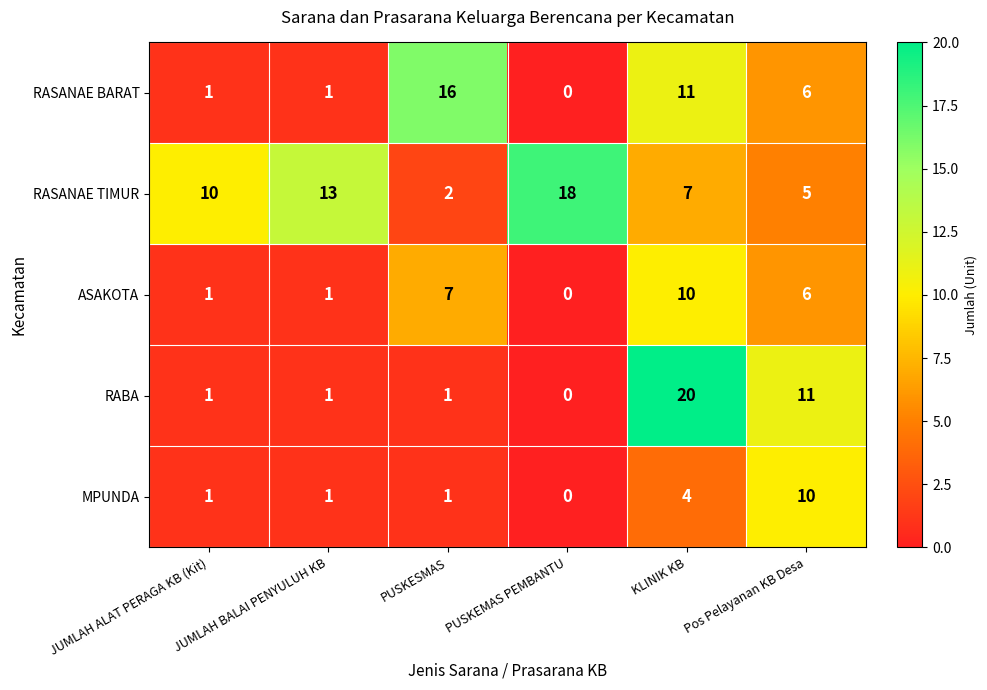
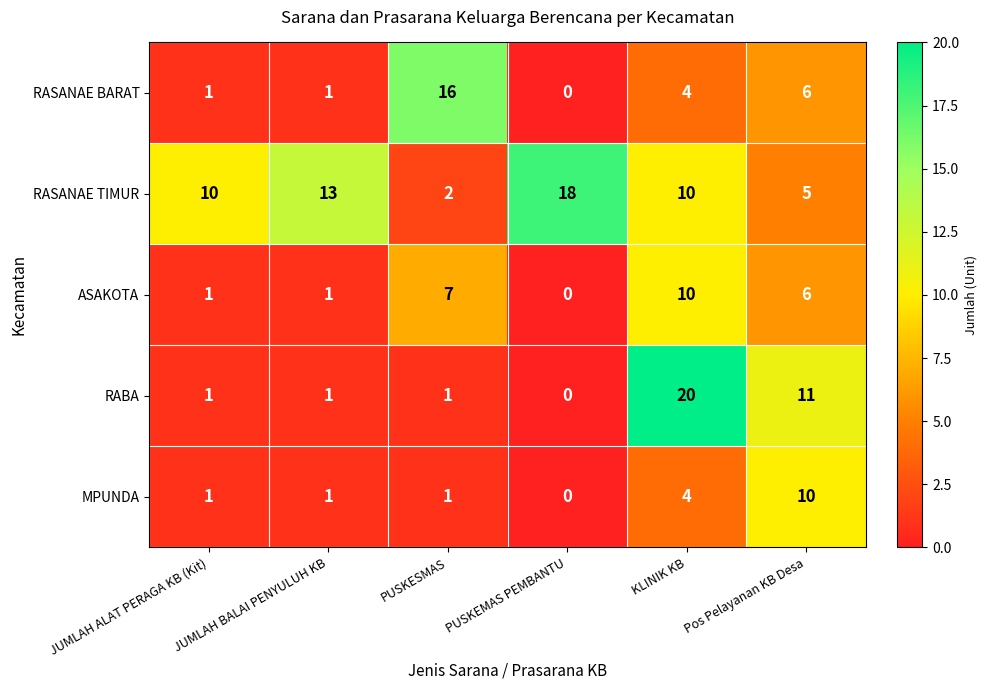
RASANAE BARAT, KLINIK KB: 11 -> 4
RASANAE TIMUR, KLINIK KB: 7 -> 10
